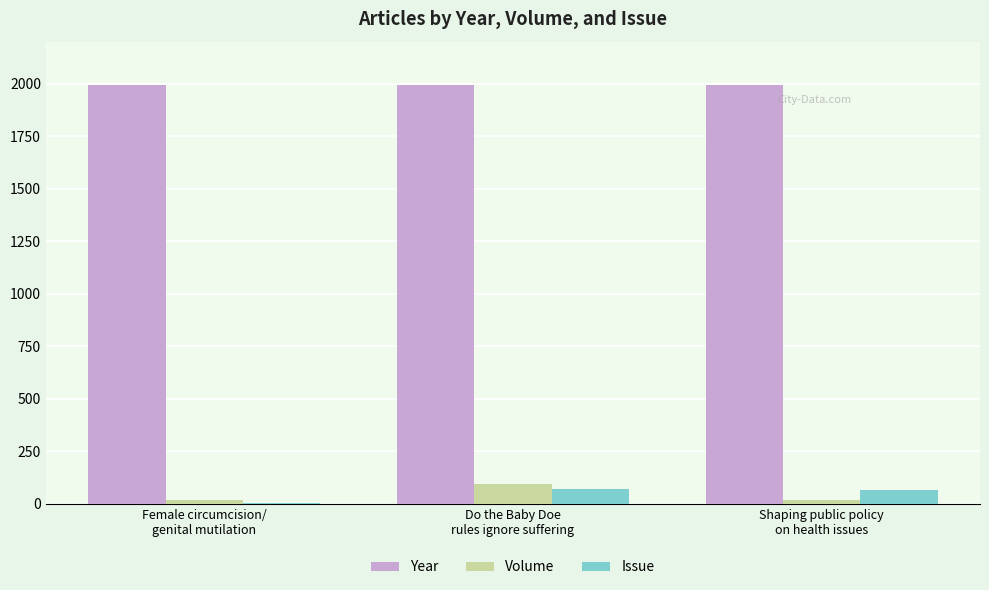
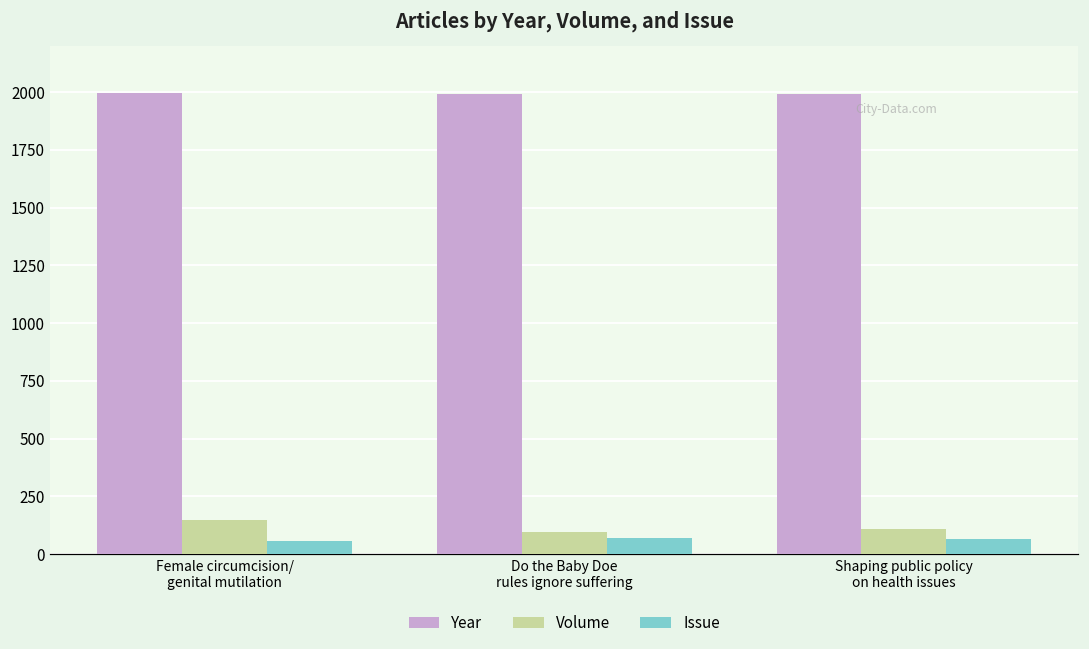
Volume, Female circumcision/ genital mutilation: 20 -> 150
Issue, Female circumcision/ genital mutilation: 0 -> 60
Volume, Shaping public policy on health issues: 20 -> 110
